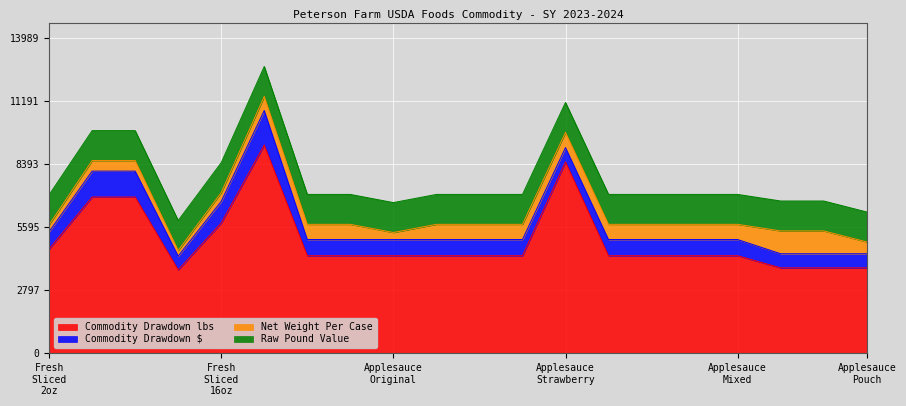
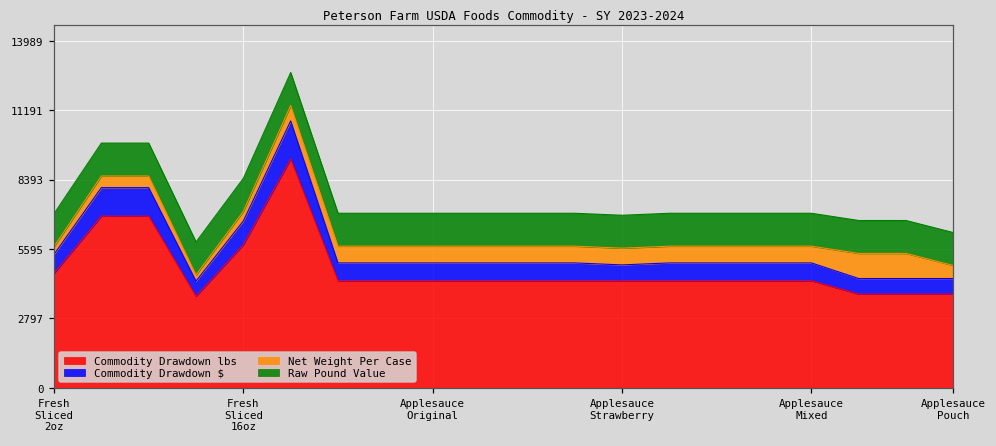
Net Weight Per Case, Applesauce Original: 300 -> 700
Commodity Drawdown lbs, Applesauce Strawberry: 8500 -> 4300
